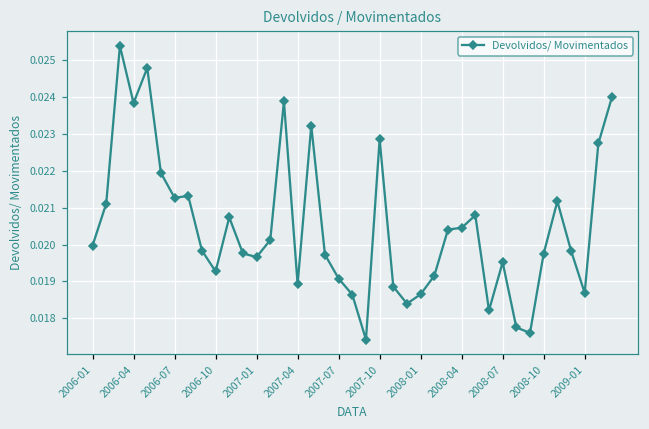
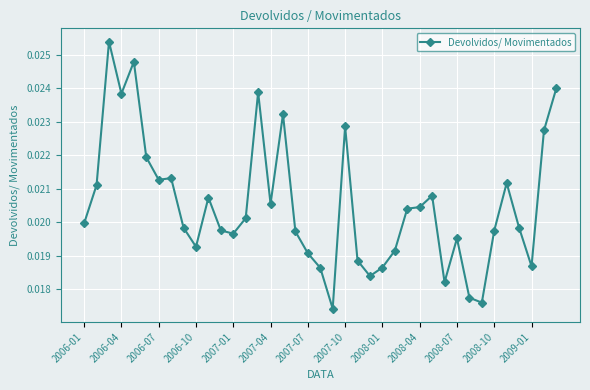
2007-04: 0.0189 -> 0.0206
